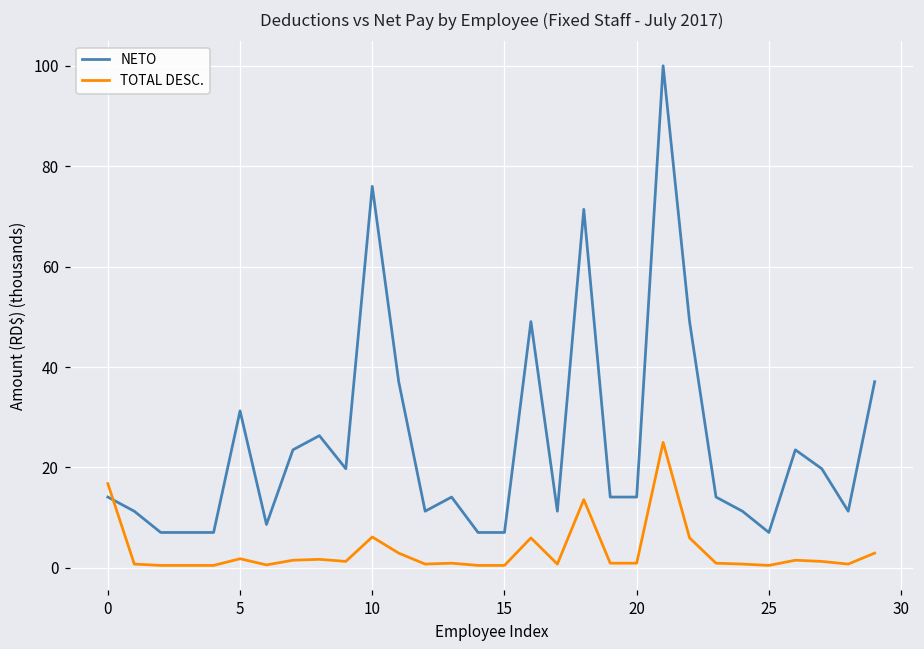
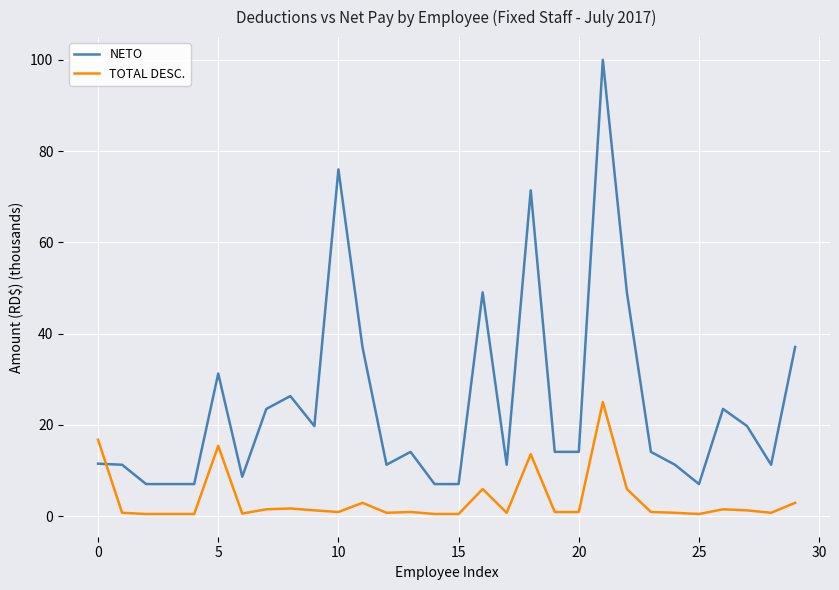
NETO, 0: 14 -> 12
TOTAL DESC., 5: 2 -> 15
TOTAL DESC., 10: 6 -> 1
